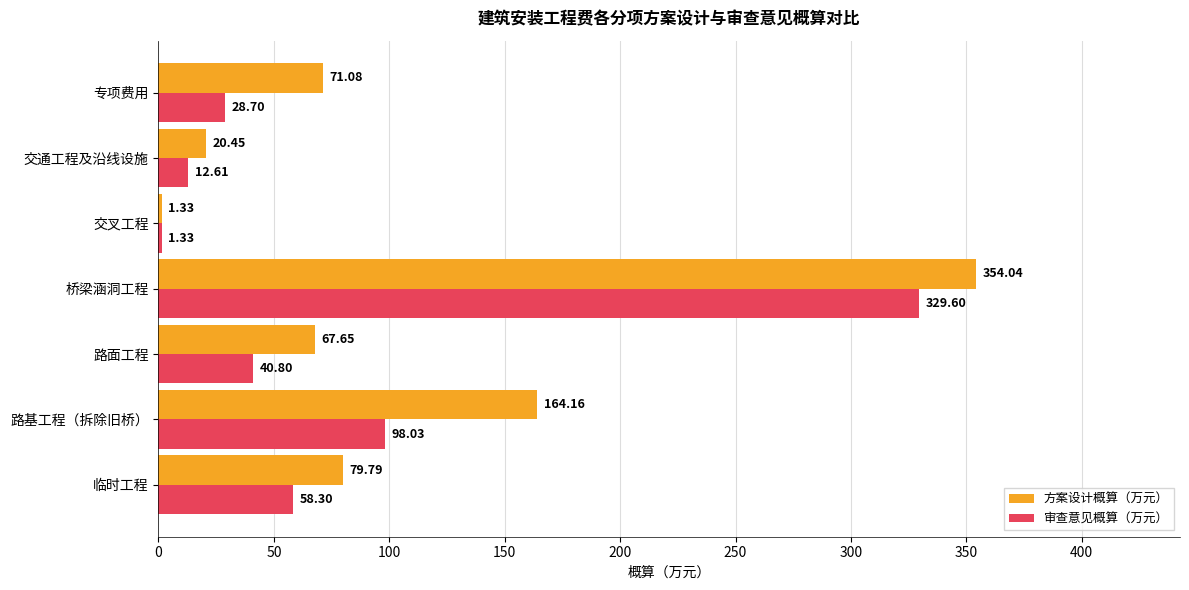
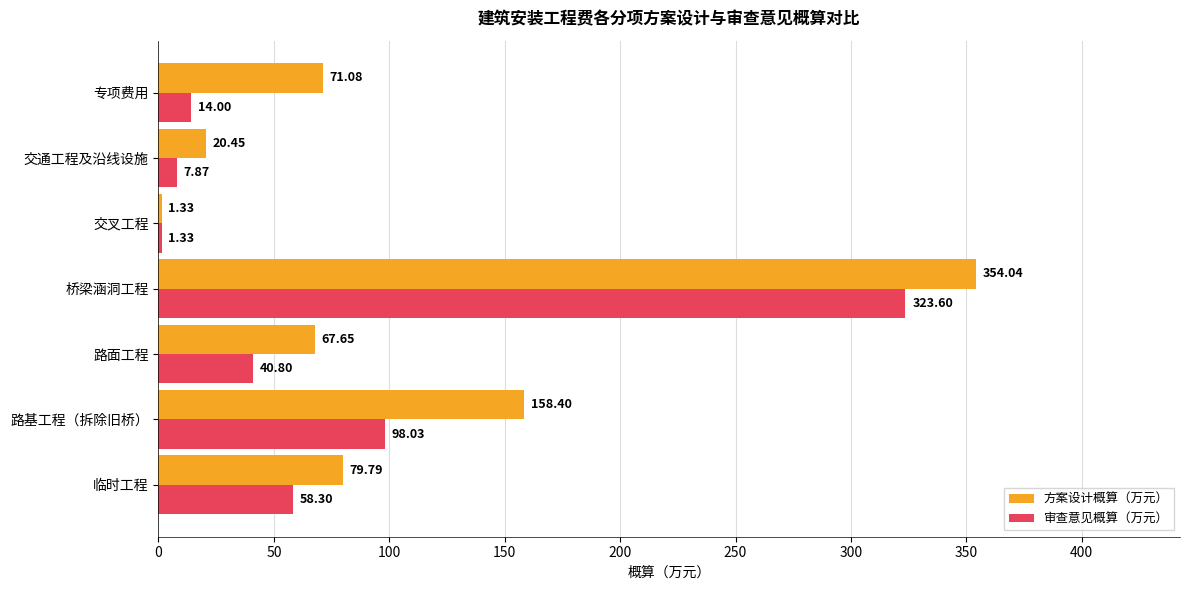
审查意见概算（万元）, 专项费用: 28.70 -> 14.00
审查意见概算（万元）, 交通工程及沿线设施: 12.61 -> 7.87
审查意见概算（万元）, 桥梁涵洞工程: 329.60 -> 323.60
方案设计概算（万元）, 路基工程（拆除旧桥）: 164.16 -> 158.40
